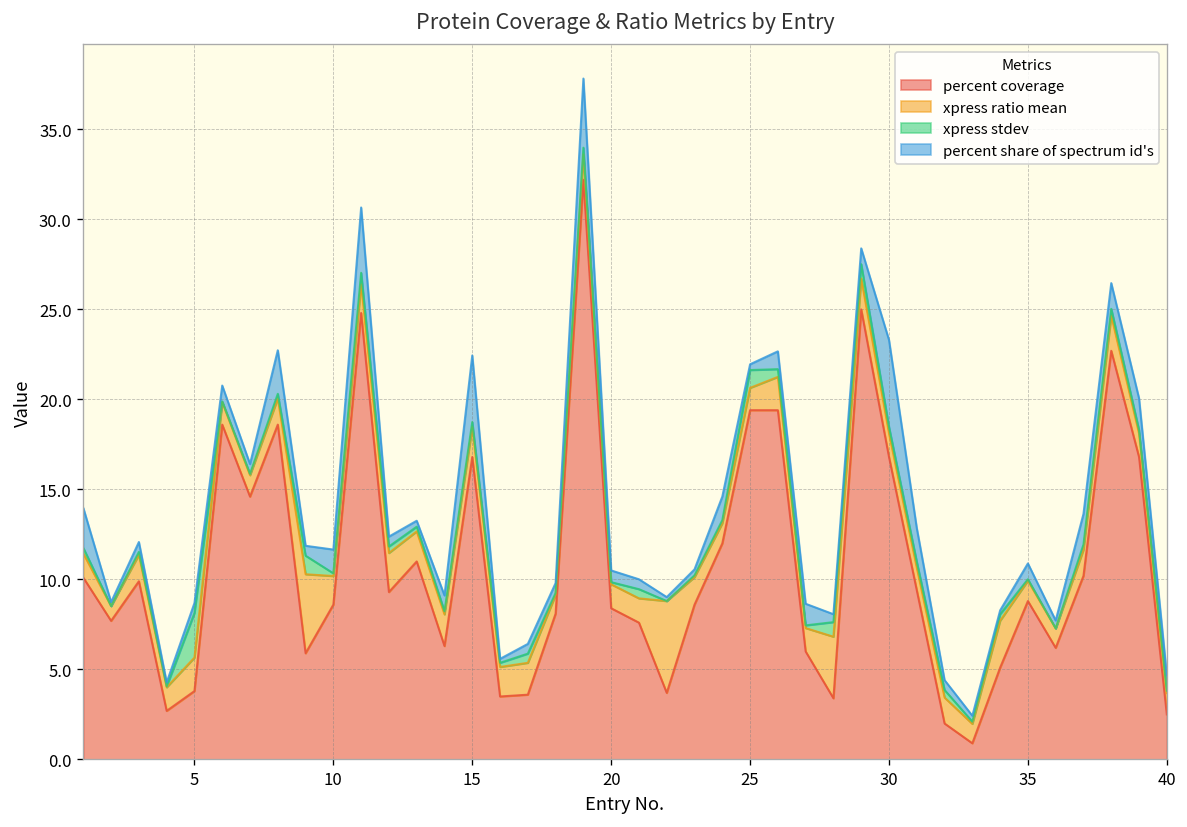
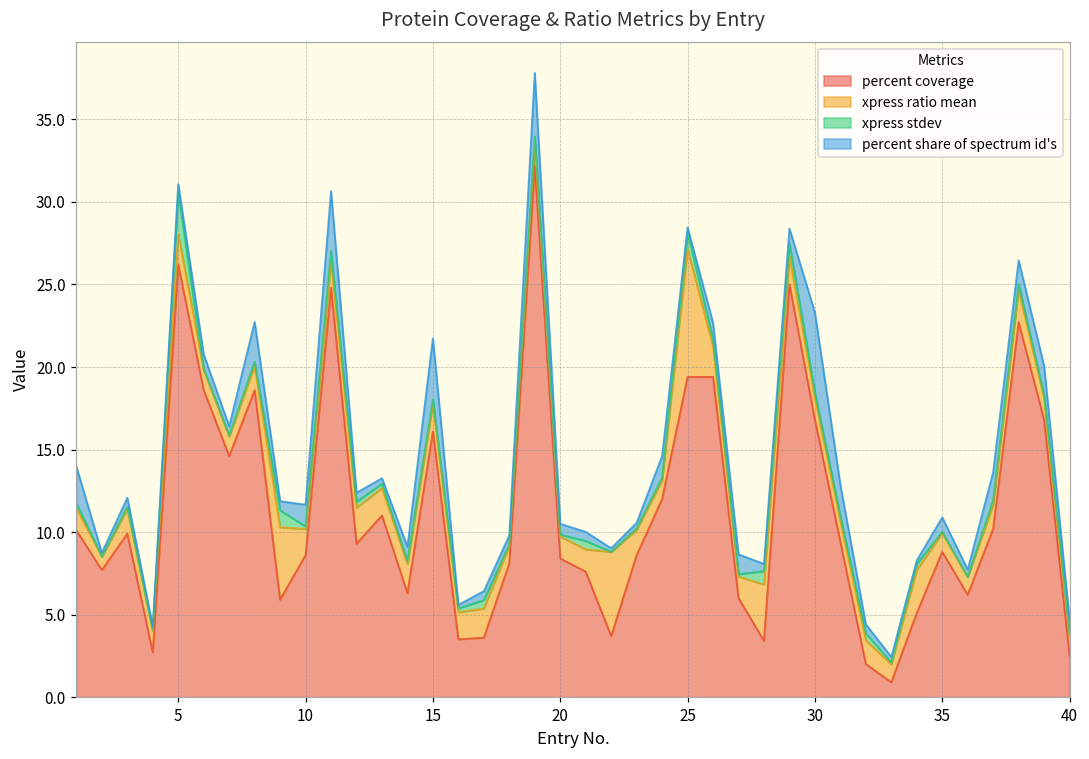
percent coverage, 5: 3.8 -> 26.2
percent coverage, 15: 16.8 -> 16.1
xpress ratio mean, 25: 1.2 -> 7.8
